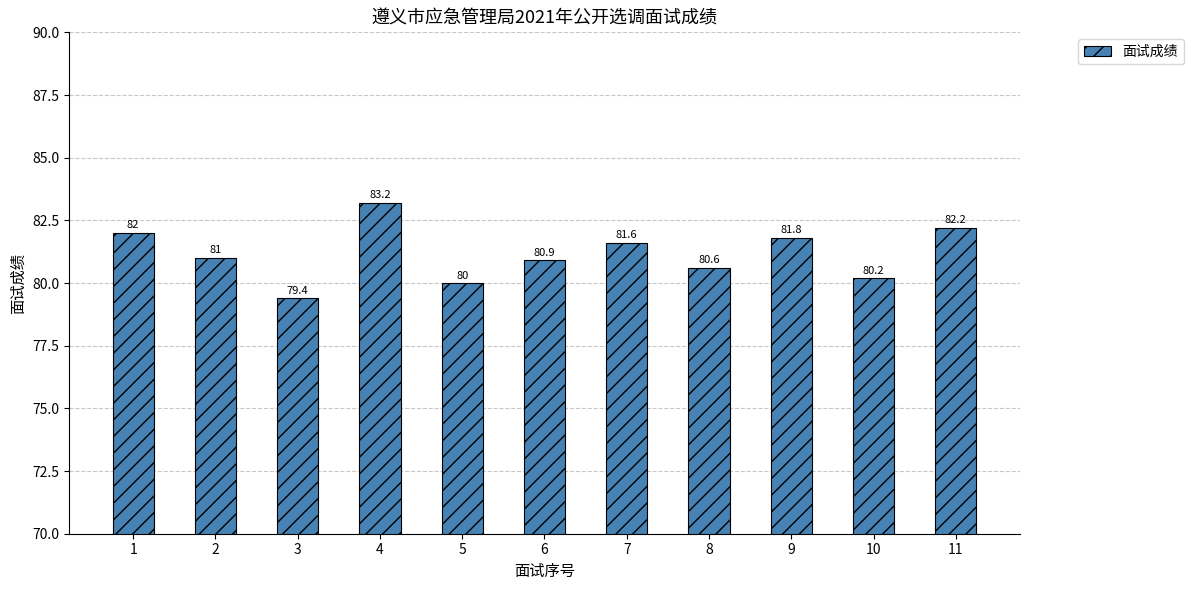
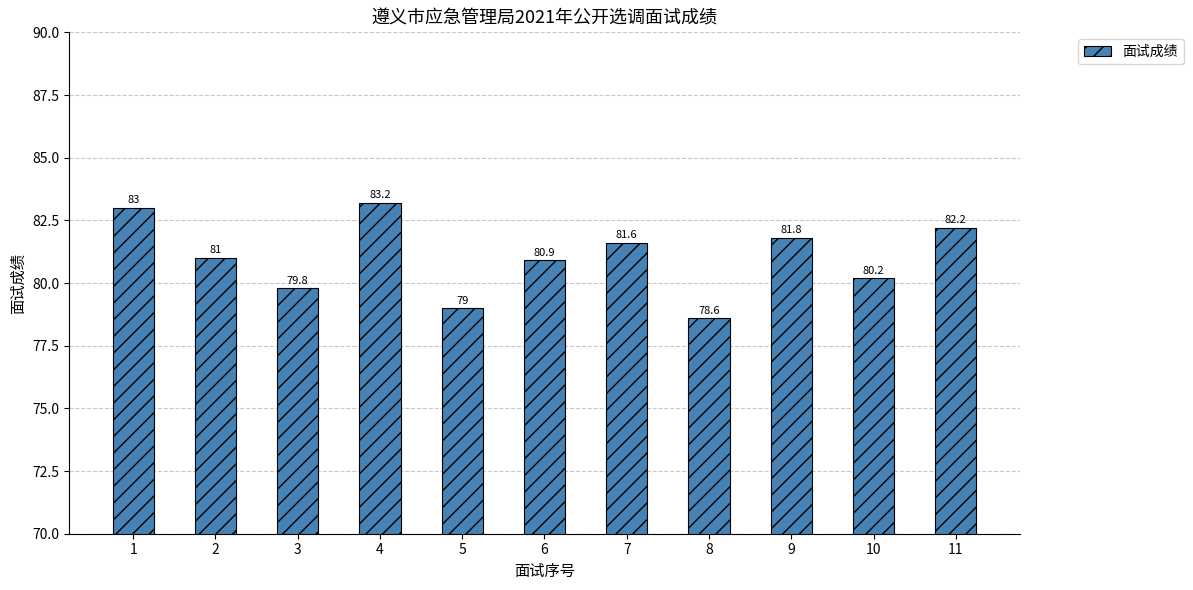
1: 82 -> 83
3: 79.4 -> 79.8
5: 80 -> 79
8: 80.6 -> 78.6
